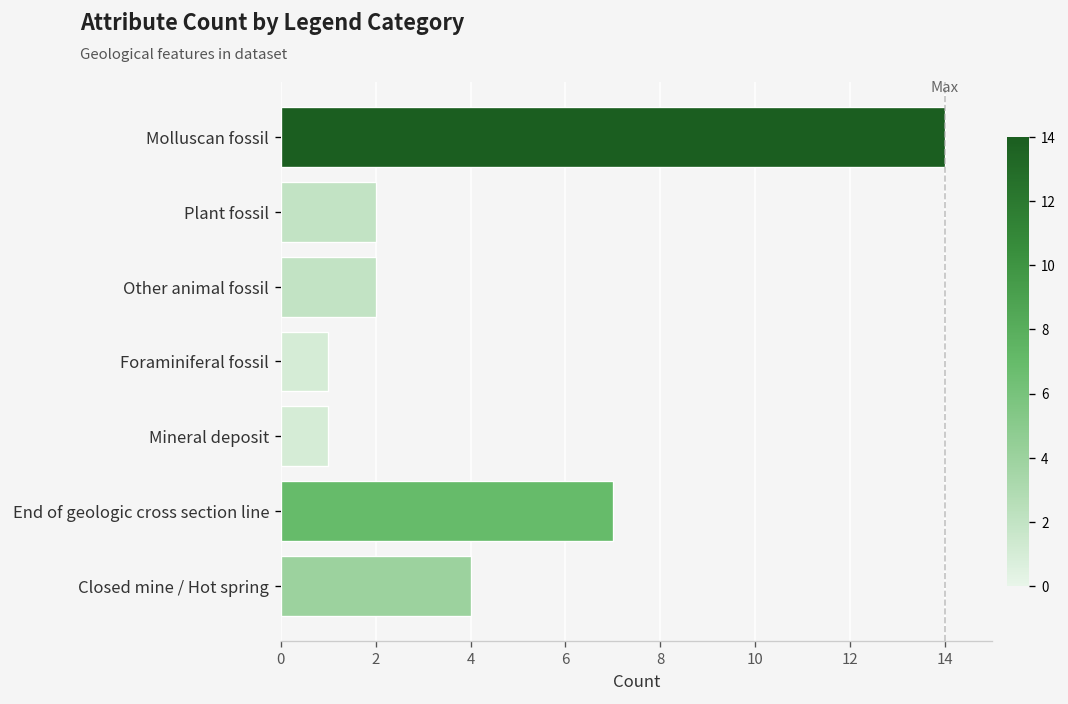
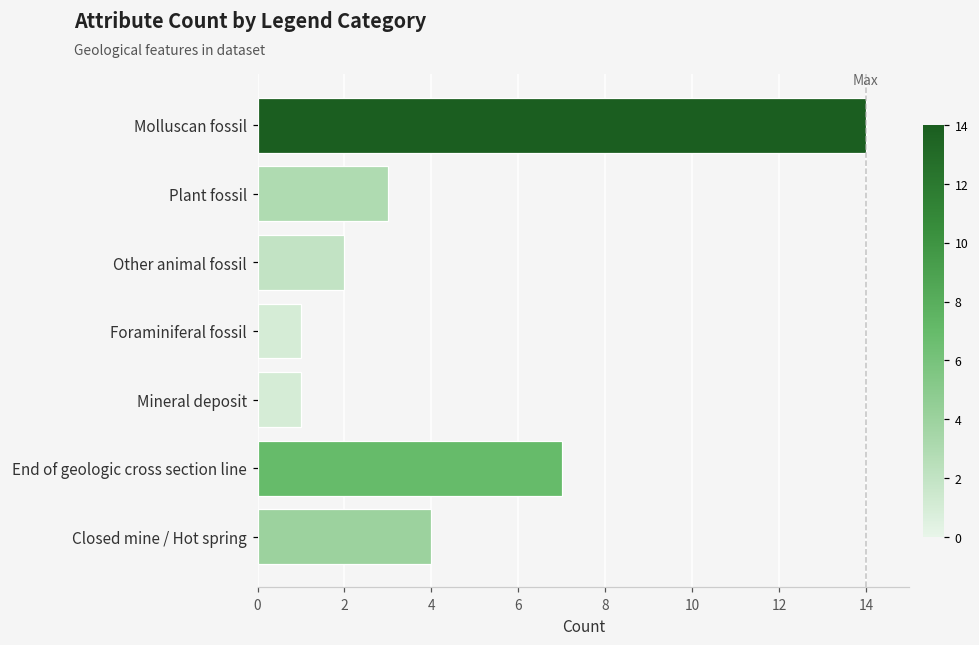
Plant fossil: 2 -> 3
